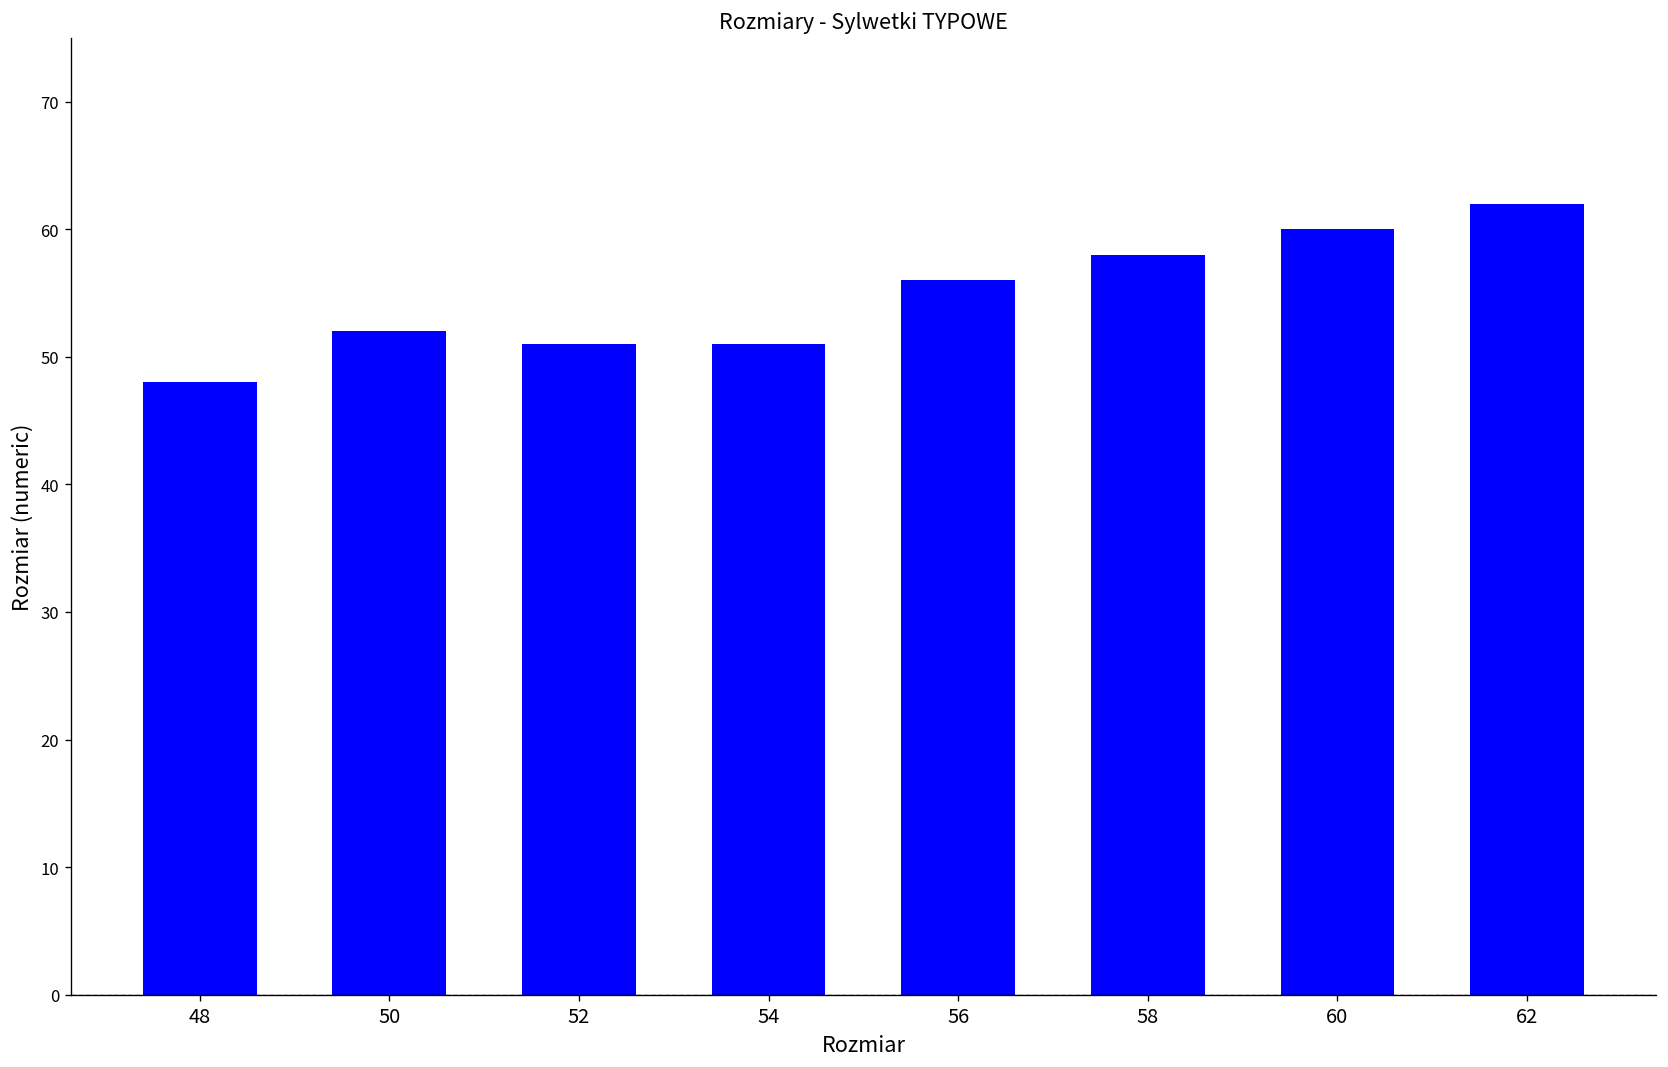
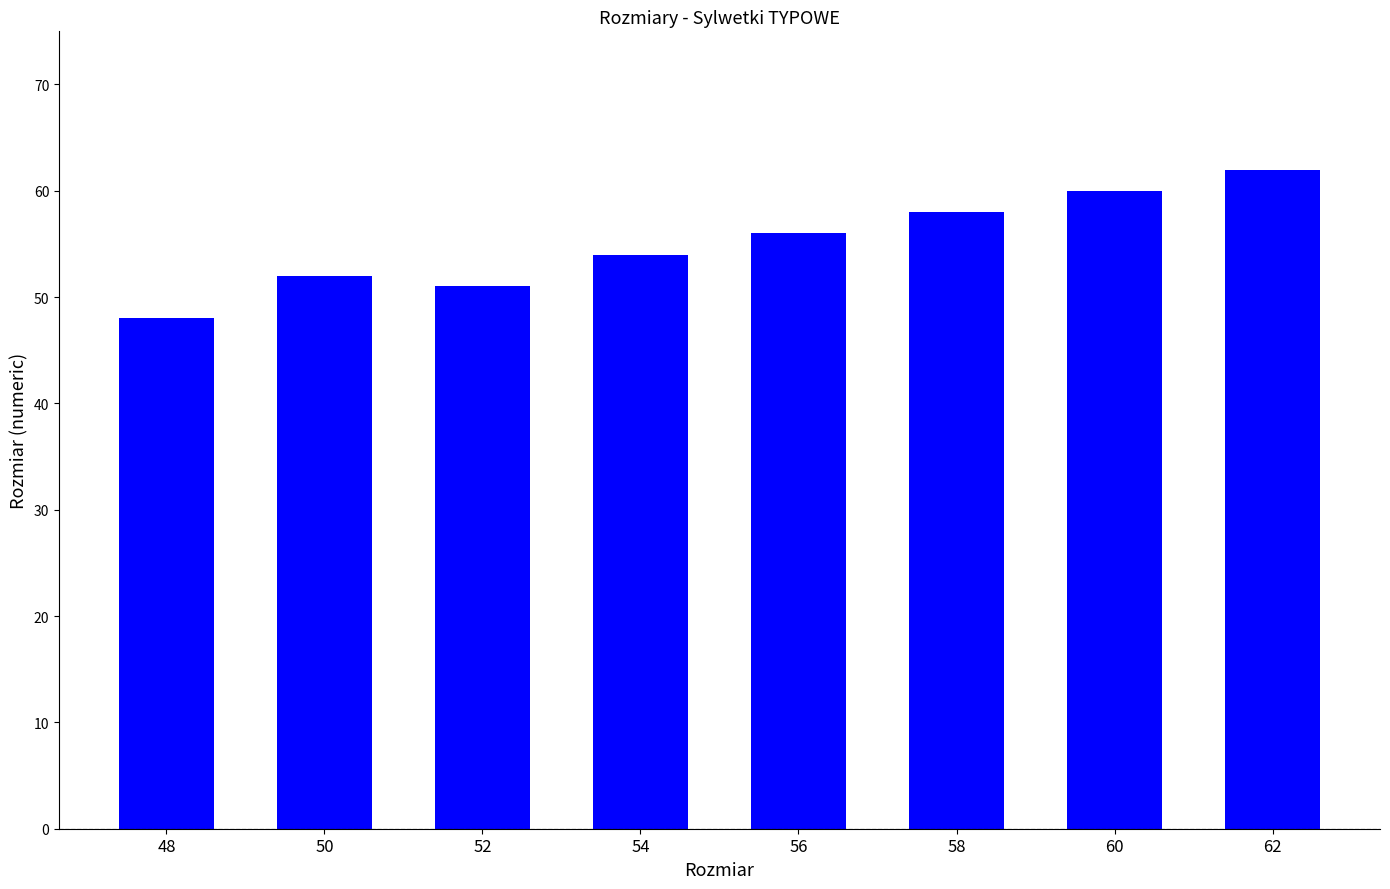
54: 51 -> 54
